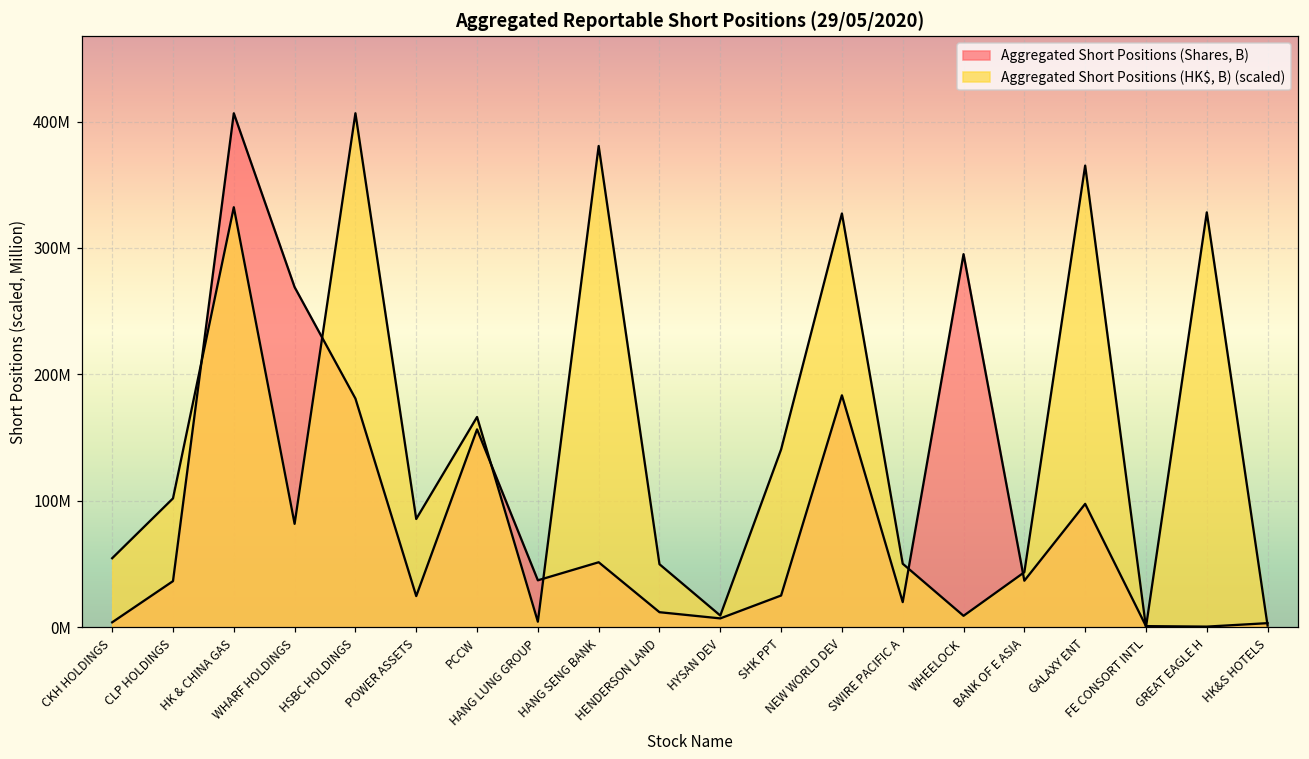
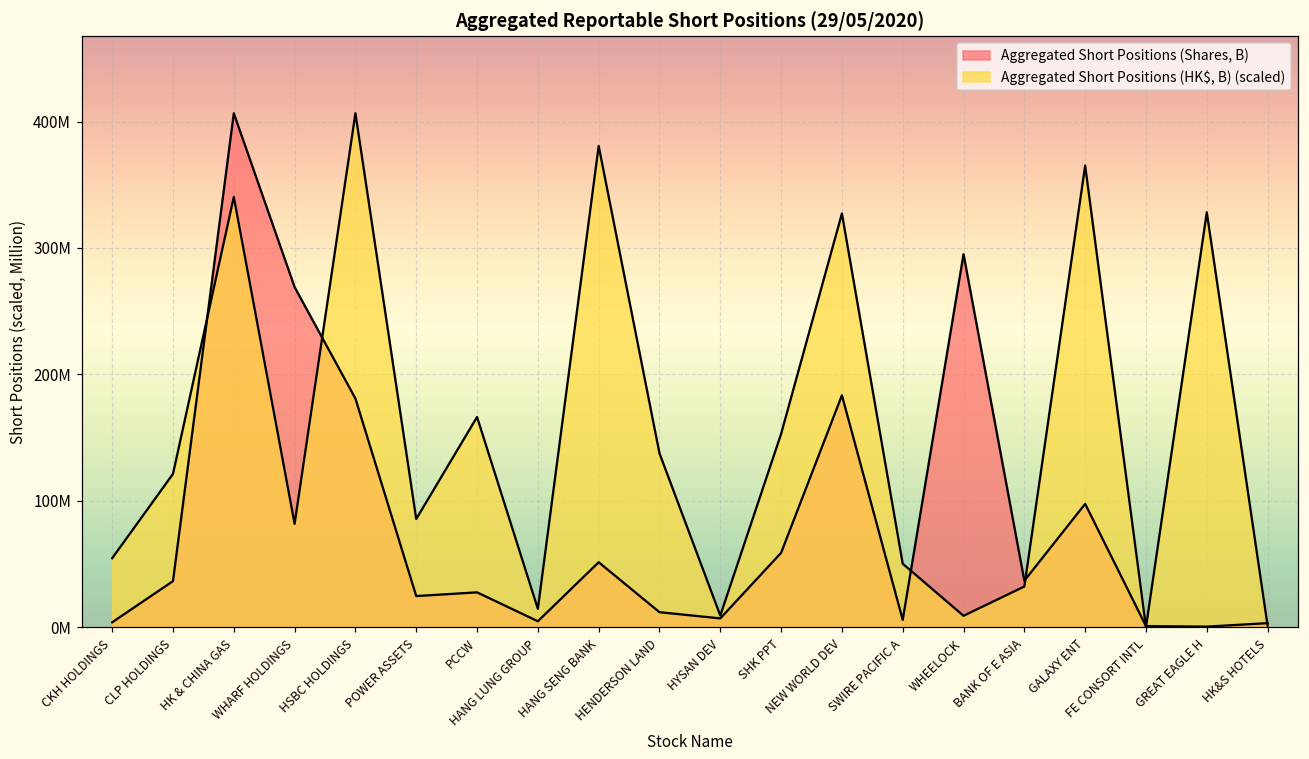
Aggregated Short Positions (HK$, B) (scaled), CLP HOLDINGS: 102000000 -> 121000000
Aggregated Short Positions (HK$, B) (scaled), HK & CHINA GAS: 332000000 -> 340000000
Aggregated Short Positions (Shares, B), PCCW: 157000000 -> 28000000
Aggregated Short Positions (Shares, B), HANG LUNG GROUP: 37000000 -> 5000000
Aggregated Short Positions (HK$, B) (scaled), HANG LUNG GROUP: 5000000 -> 15000000
Aggregated Short Positions (HK$, B) (scaled), HENDERSON LAND: 50000000 -> 138000000
Aggregated Short Positions (Shares, B), SHK PPT: 25000000 -> 59000000
Aggregated Short Positions (HK$, B) (scaled), SHK PPT: 141000000 -> 153000000
Aggregated Short Positions (Shares, B), SWIRE PACIFIC A: 20000000 -> 6000000
Aggregated Short Positions (HK$, B) (scaled), BANK OF E ASIA: 44000000 -> 32000000
